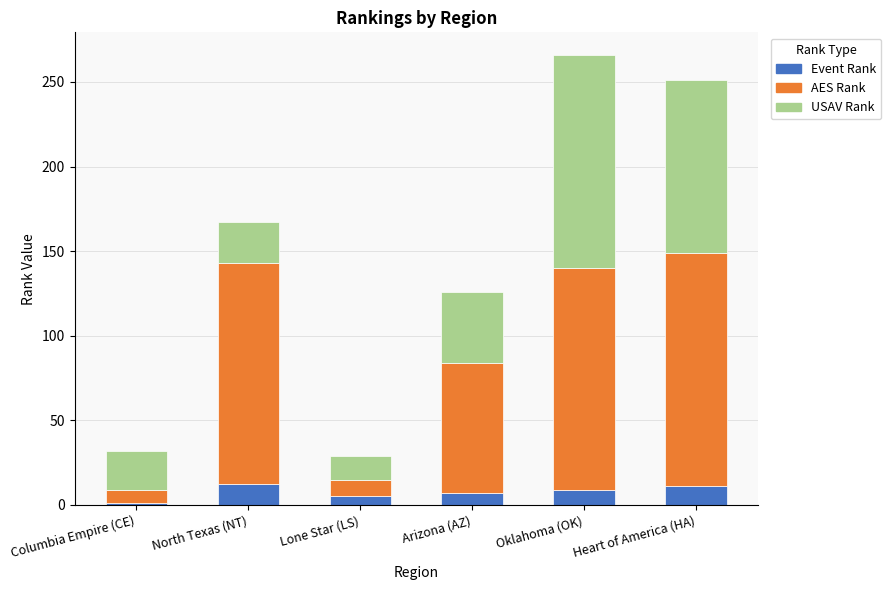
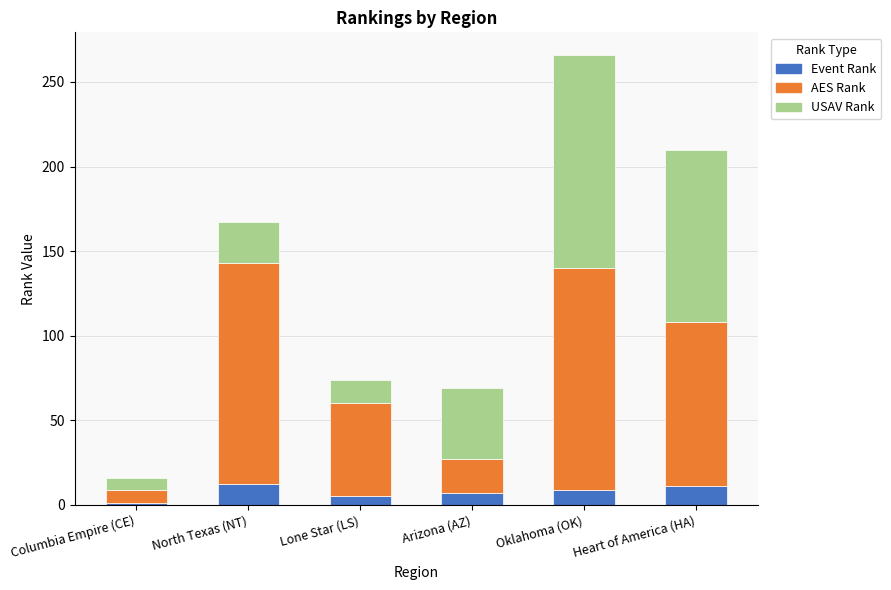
USAV Rank, Columbia Empire (CE): 23 -> 7
AES Rank, Lone Star (LS): 10 -> 55
AES Rank, Arizona (AZ): 77 -> 20
AES Rank, Heart of America (HA): 138 -> 97
